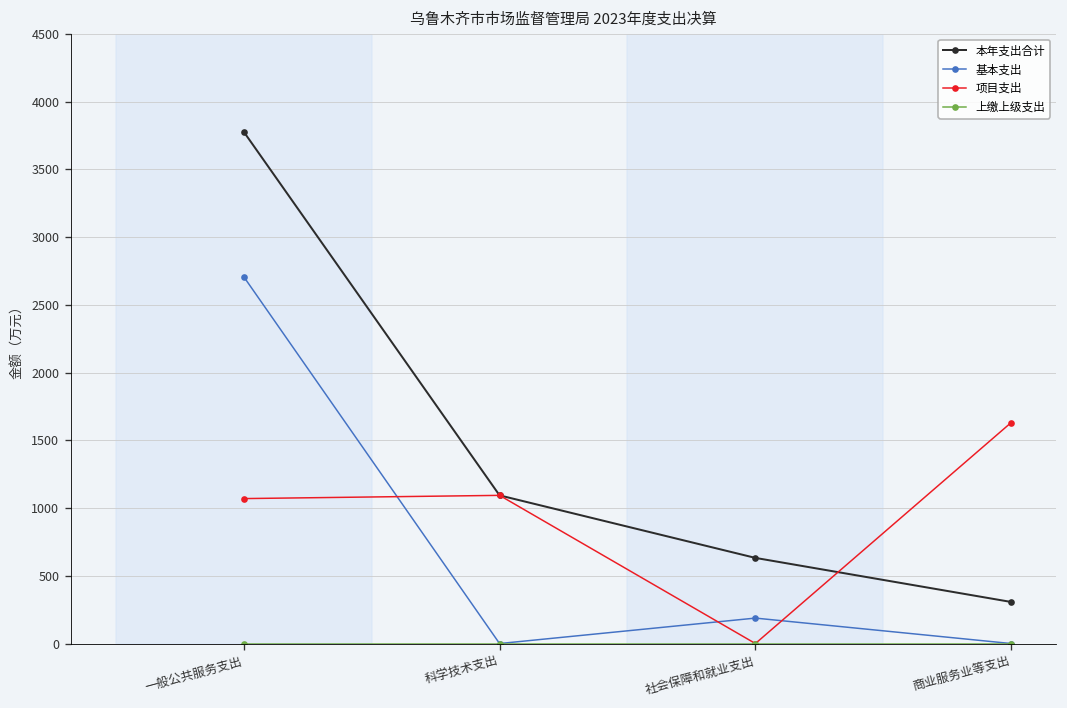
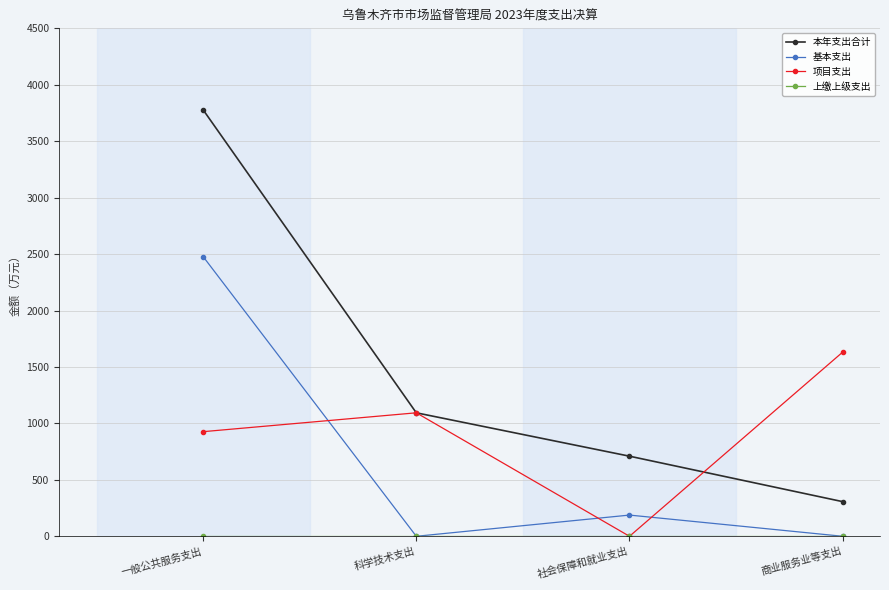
基本支出, 一般公共服务支出: 2710 -> 2480
项目支出, 一般公共服务支出: 1070 -> 930
本年支出合计, 社会保障和就业支出: 630 -> 710
